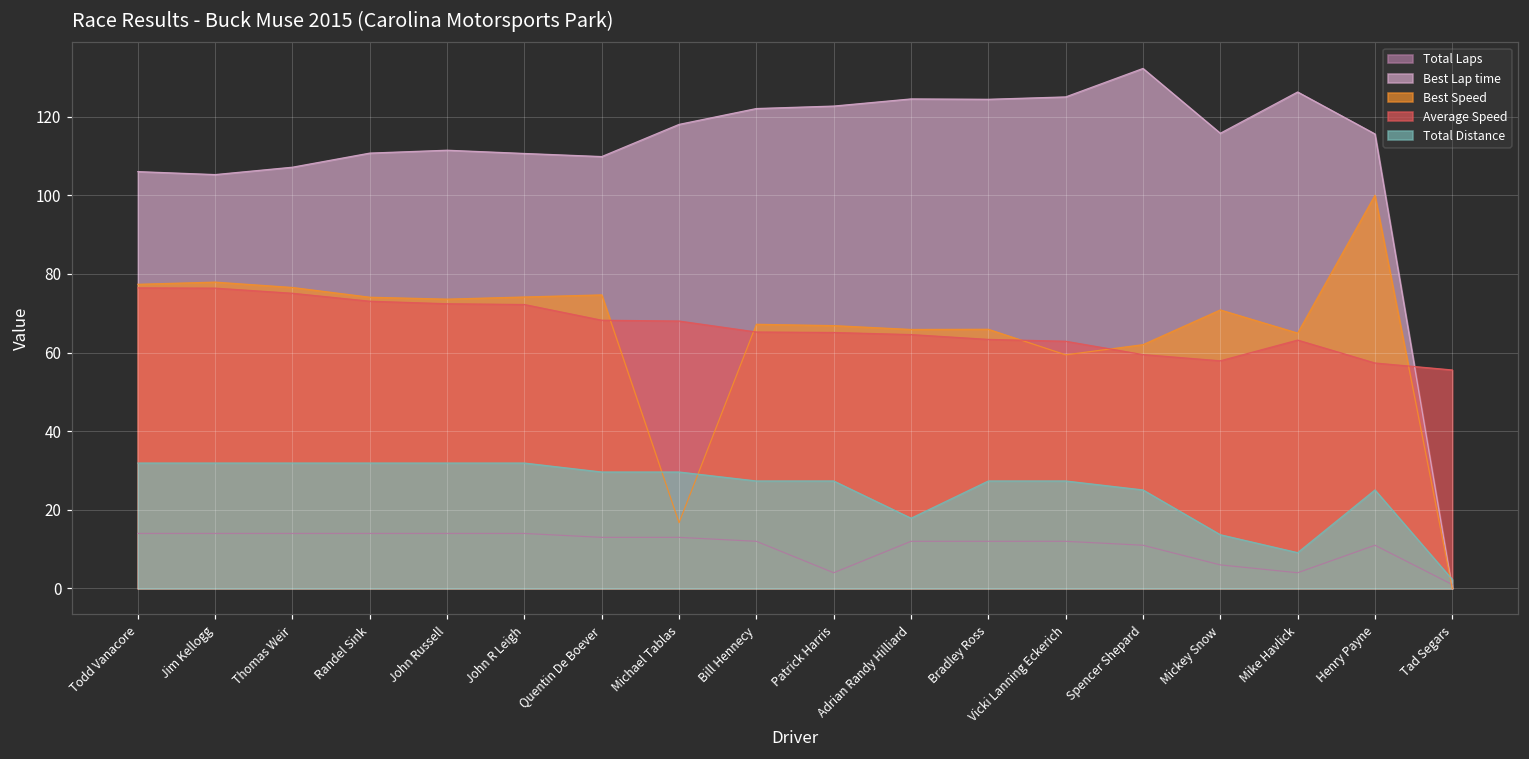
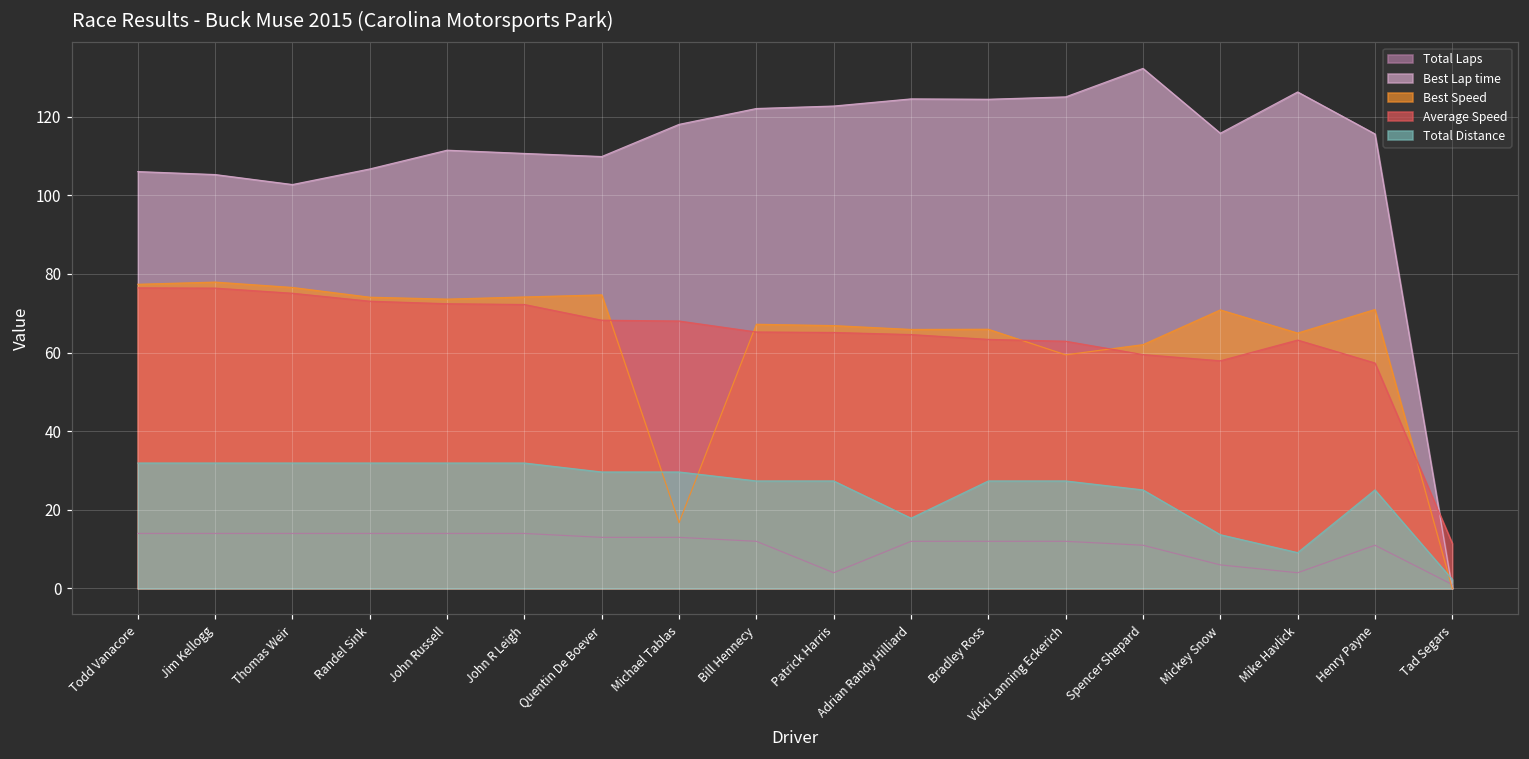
Best Lap time, Thomas Weir: 107 -> 103
Best Lap time, Randel Sink: 111 -> 107
Best Speed, Henry Payne: 100 -> 71
Average Speed, Tad Segars: 56 -> 11
